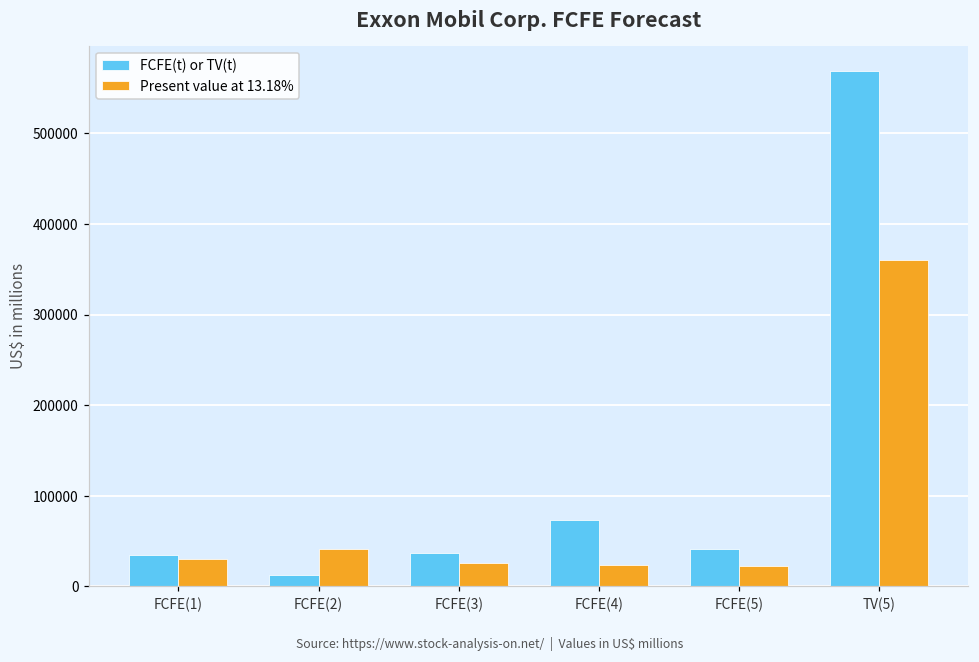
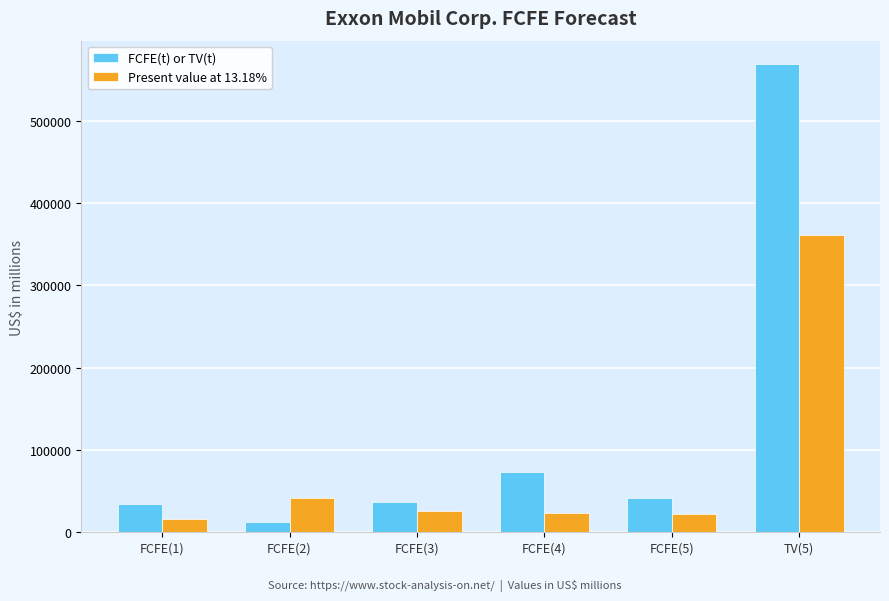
Present value at 13.18%, FCFE(1): 30000 -> 20000
